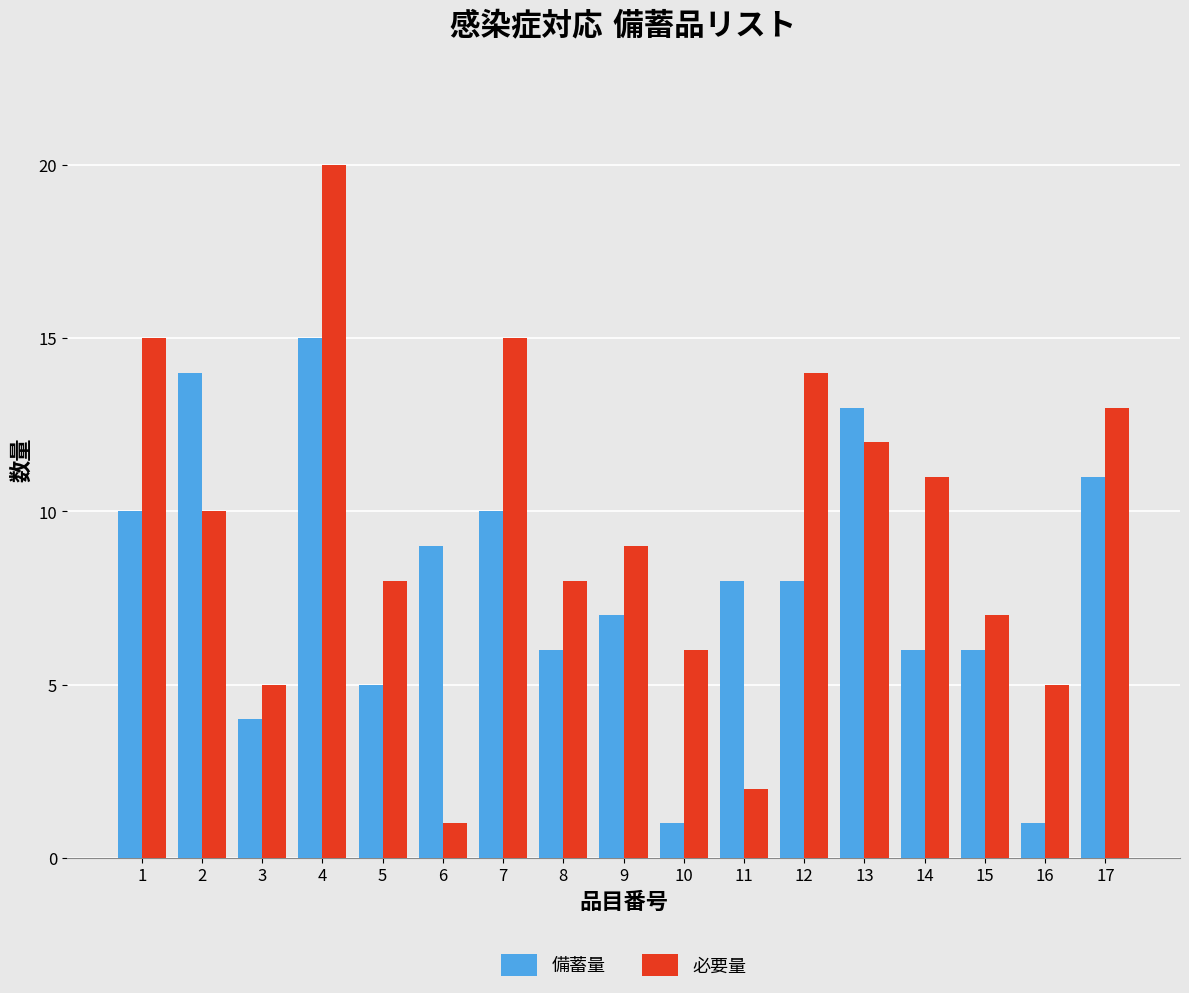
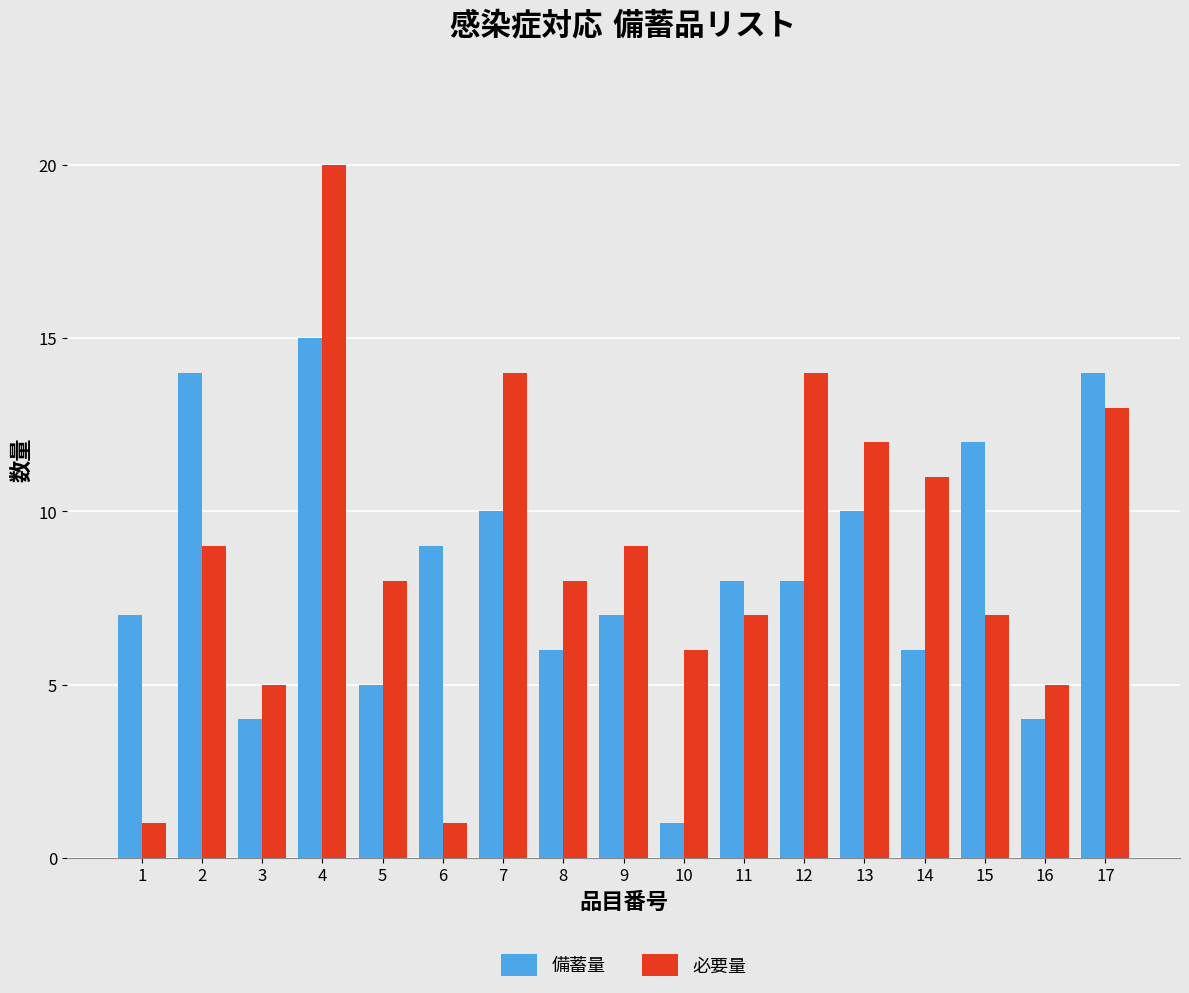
備蓄量, 1: 10 -> 7
必要量, 1: 15 -> 1
必要量, 2: 10 -> 9
必要量, 7: 15 -> 14
必要量, 11: 2 -> 7
備蓄量, 13: 13 -> 10
備蓄量, 15: 6 -> 12
備蓄量, 16: 1 -> 4
備蓄量, 17: 11 -> 14
